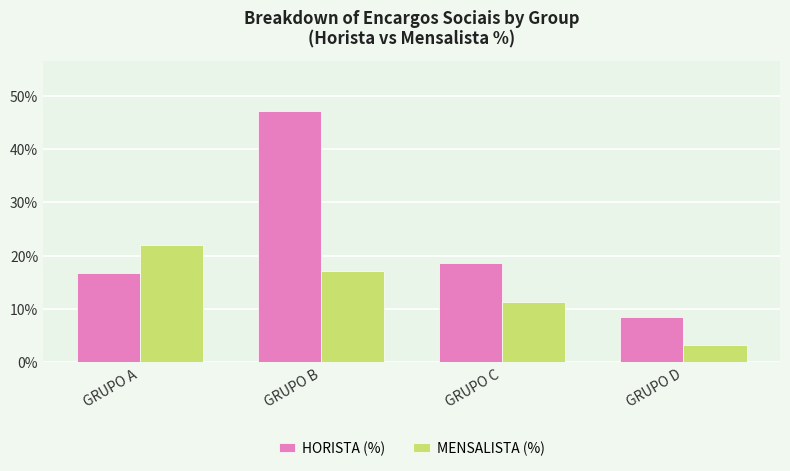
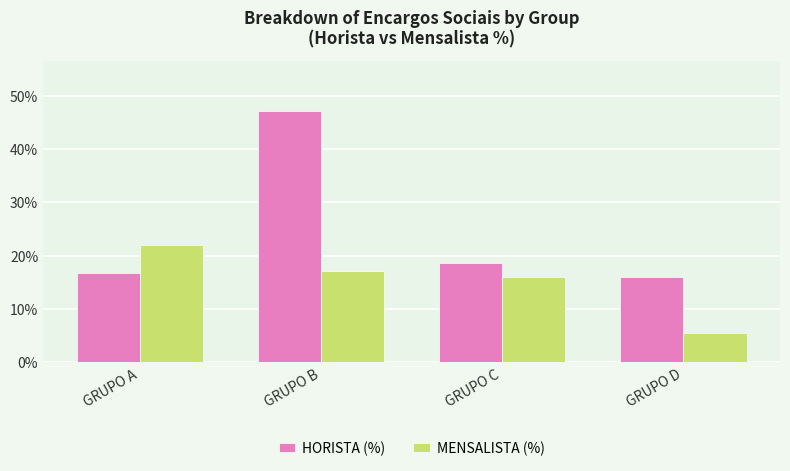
MENSALISTA (%), GRUPO C: 11% -> 16%
HORISTA (%), GRUPO D: 8% -> 16%
MENSALISTA (%), GRUPO D: 3% -> 6%
